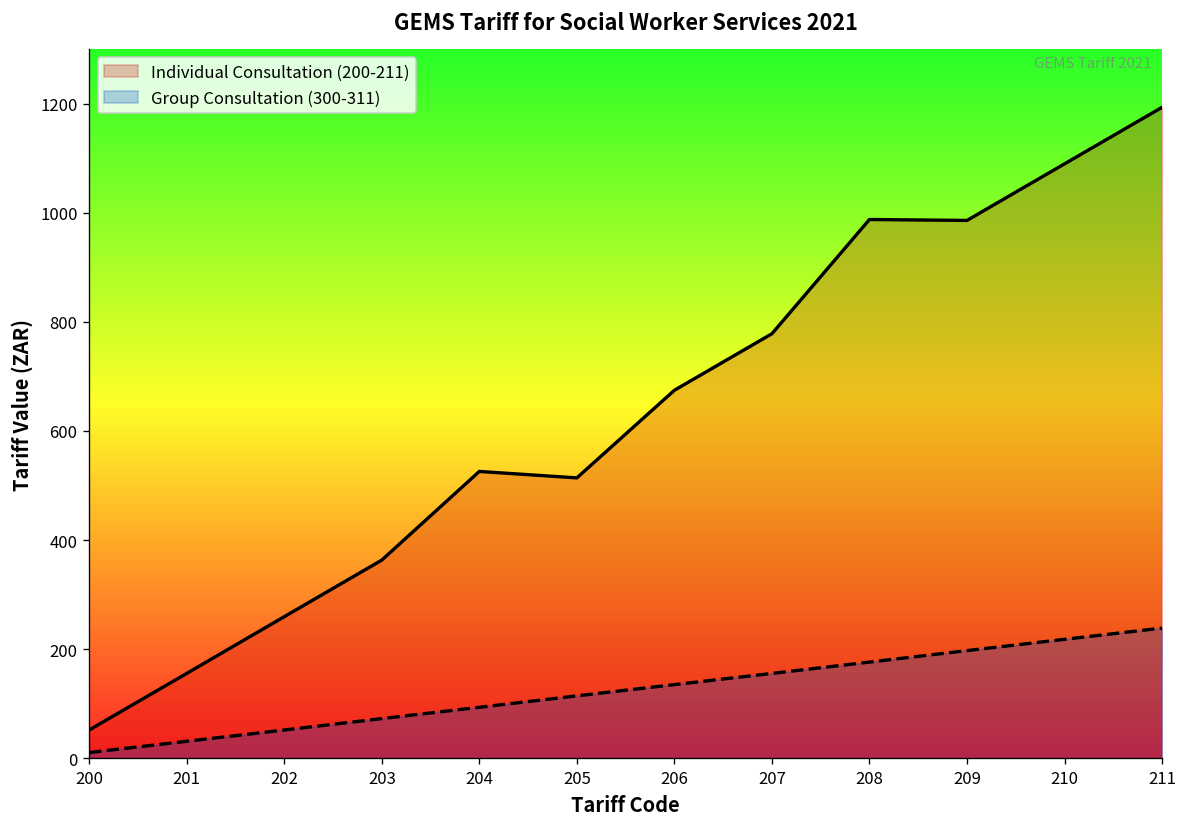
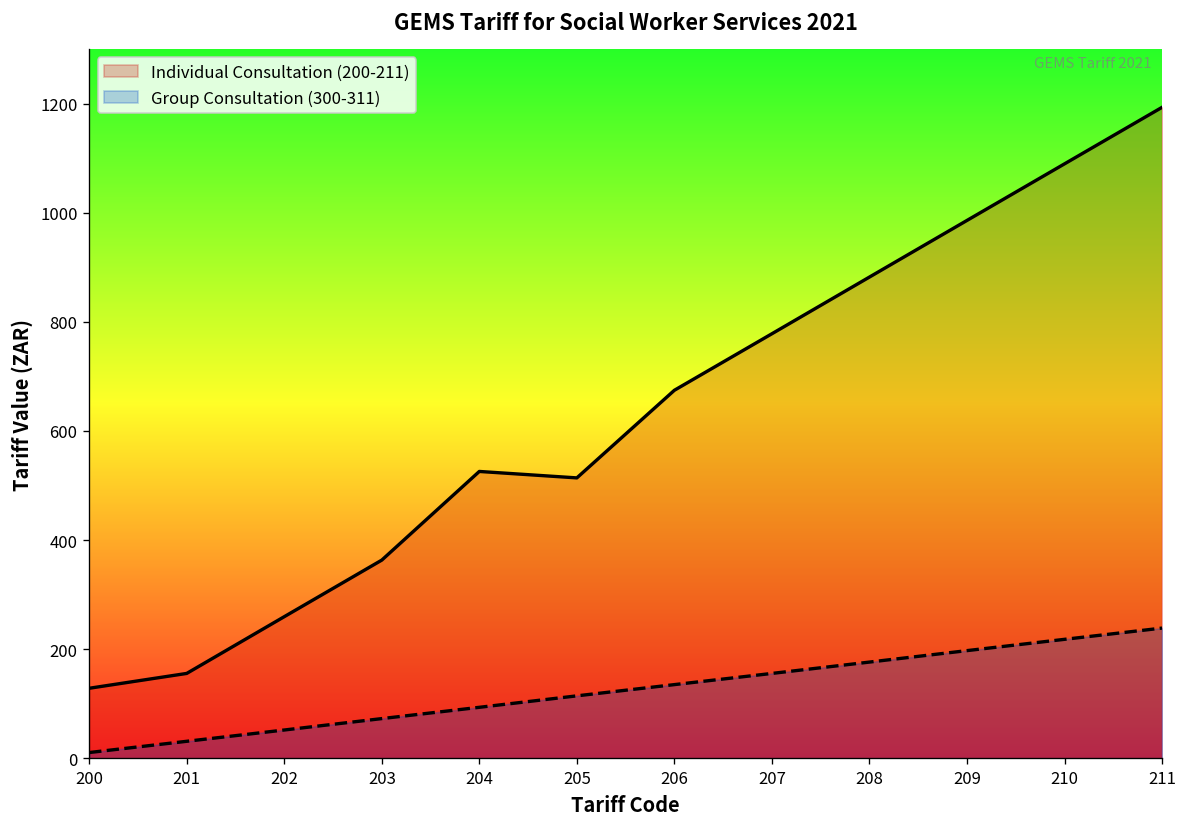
Individual Consultation (200-211), 200: 50 -> 130
Individual Consultation (200-211), 208: 990 -> 880
